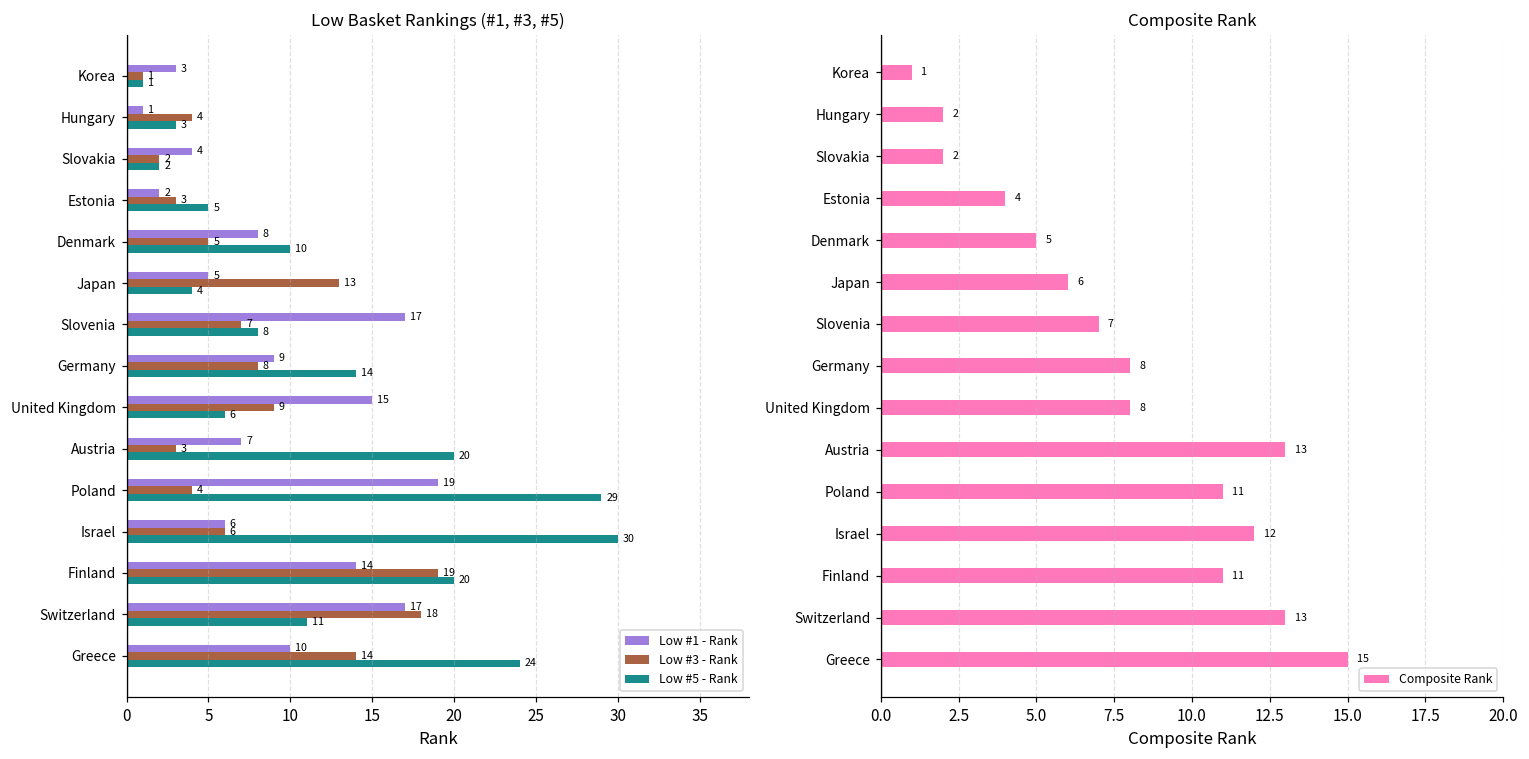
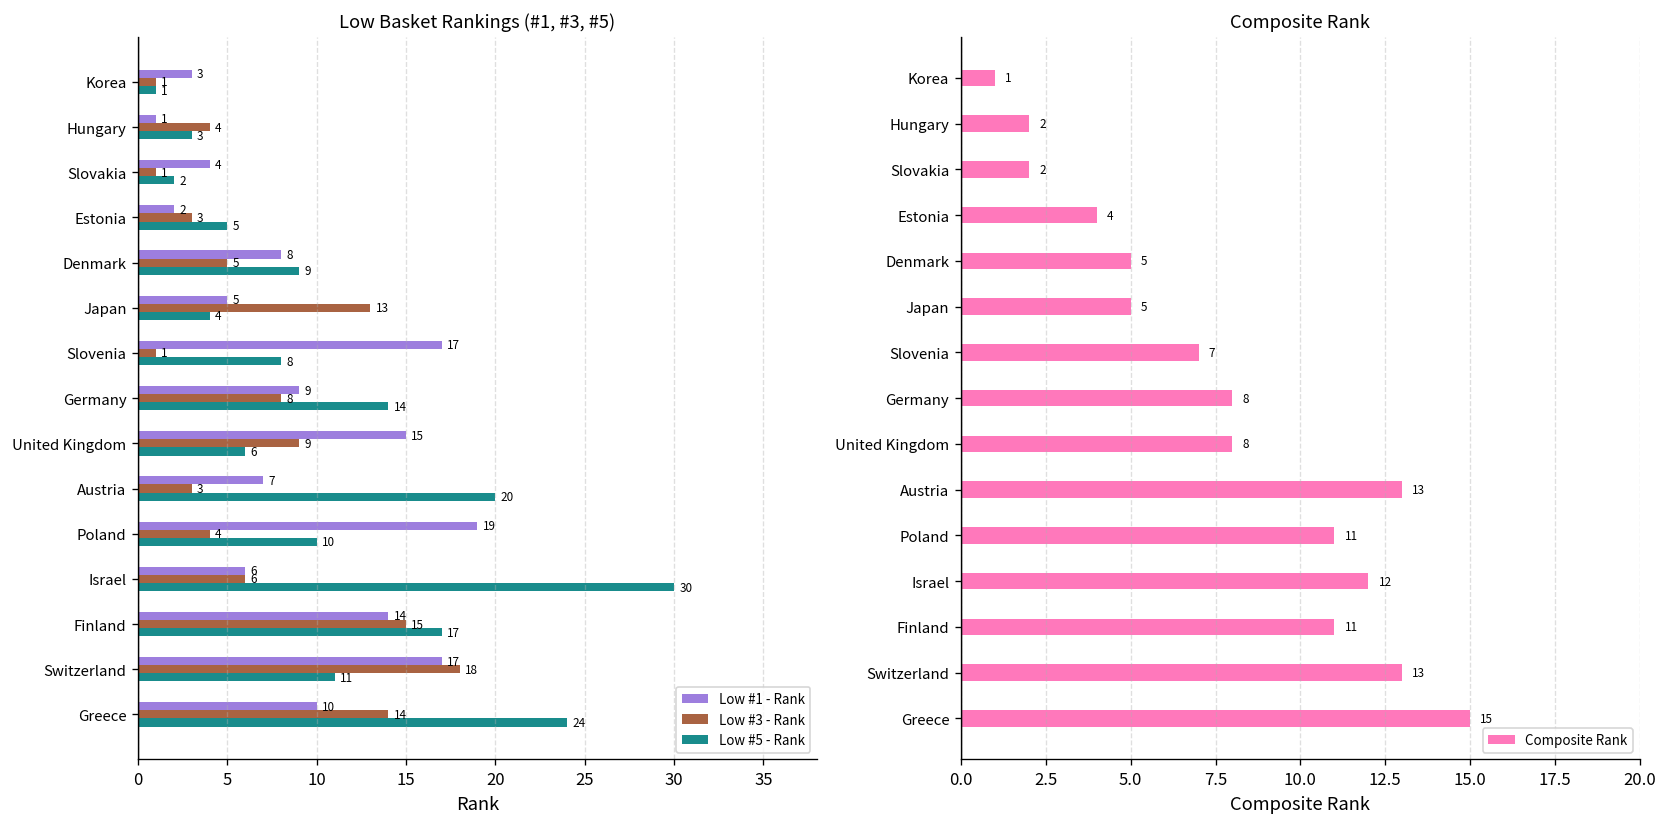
Low Basket Rankings (#1, #3, #5), Low #3 - Rank, Slovakia: 2 -> 1
Low Basket Rankings (#1, #3, #5), Low #5 - Rank, Denmark: 10 -> 9
Low Basket Rankings (#1, #3, #5), Low #3 - Rank, Slovenia: 7 -> 1
Low Basket Rankings (#1, #3, #5), Low #5 - Rank, Poland: 29 -> 10
Low Basket Rankings (#1, #3, #5), Low #3 - Rank, Finland: 19 -> 15
Low Basket Rankings (#1, #3, #5), Low #5 - Rank, Finland: 20 -> 17
Composite Rank, Japan: 6 -> 5
